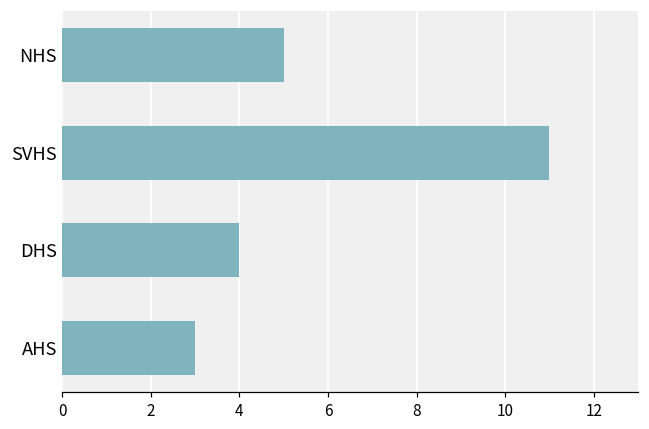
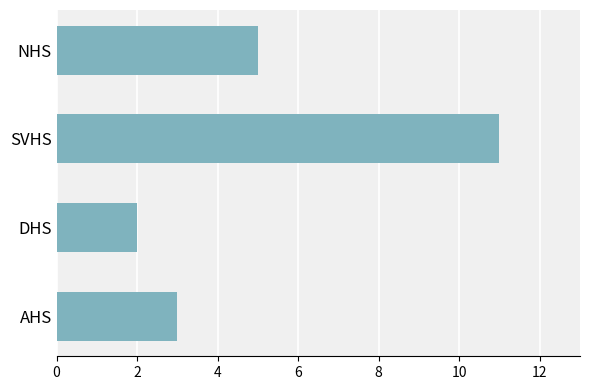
DHS: 4 -> 2
